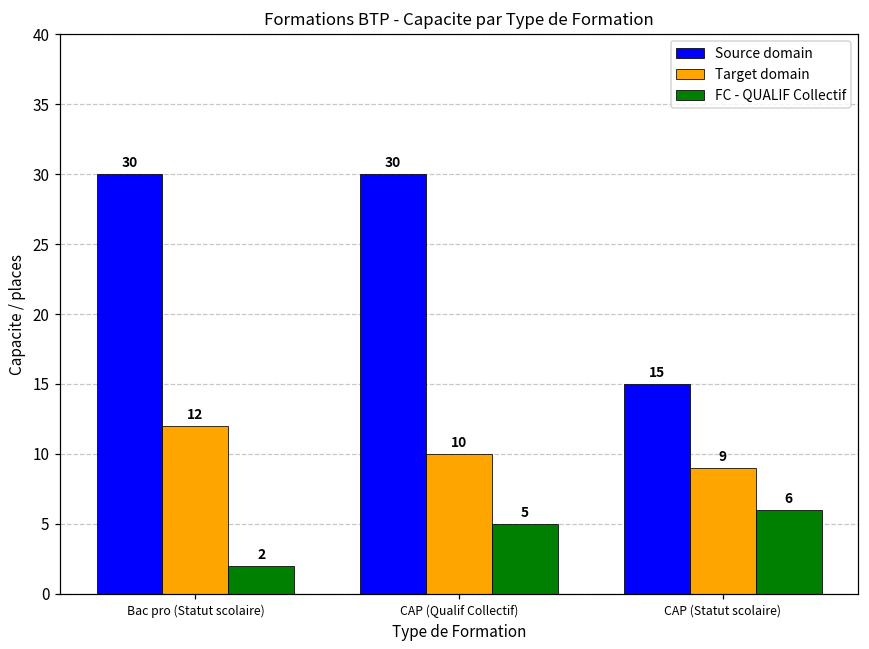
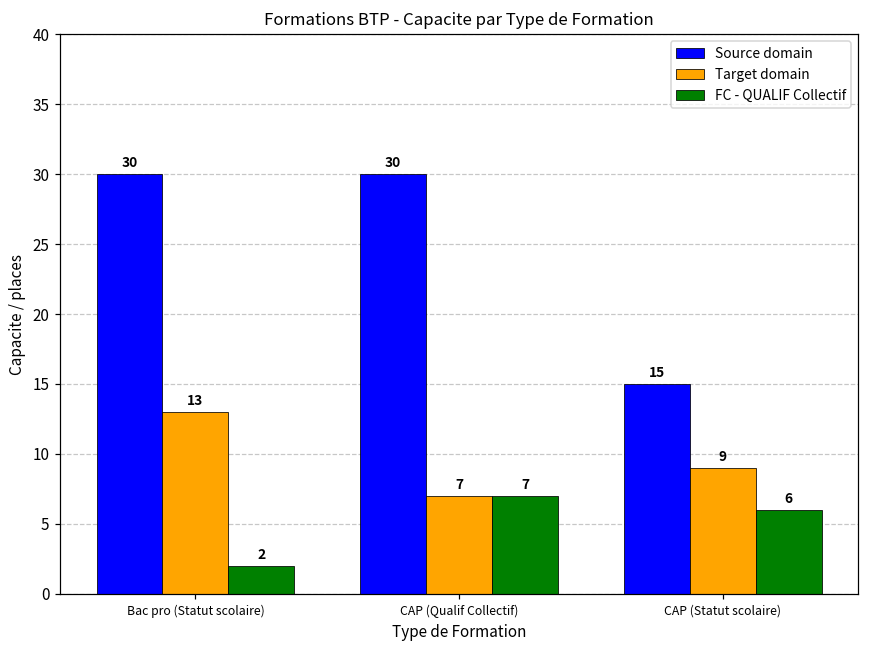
Target domain, Bac pro (Statut scolaire): 12 -> 13
Target domain, CAP (Qualif Collectif): 10 -> 7
FC - QUALIF Collectif, CAP (Qualif Collectif): 5 -> 7
